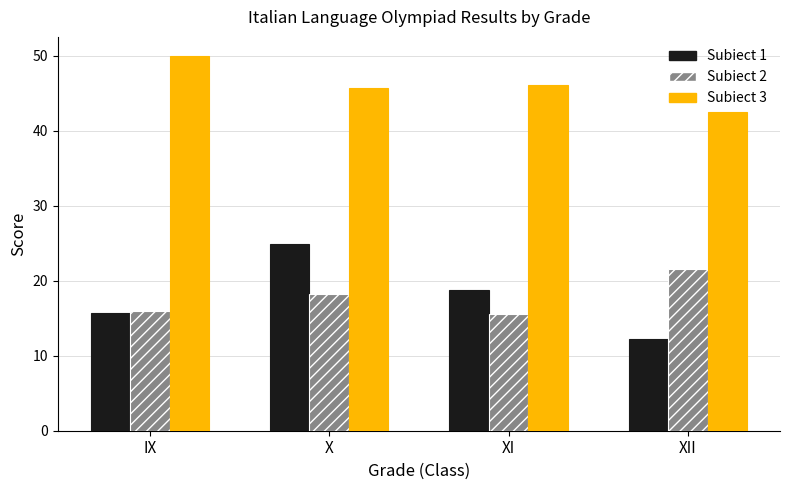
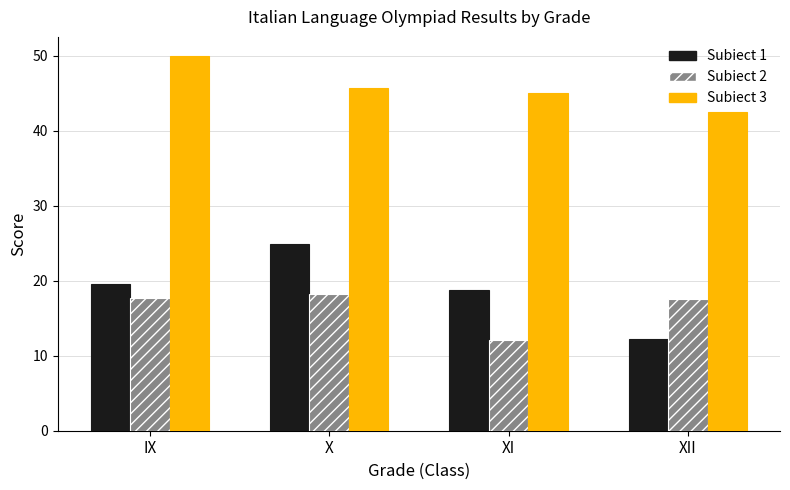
Subiect 1, IX: 16 -> 20
Subiect 2, IX: 16 -> 18
Subiect 2, XI: 16 -> 12
Subiect 3, XI: 46 -> 45
Subiect 2, XII: 22 -> 18
